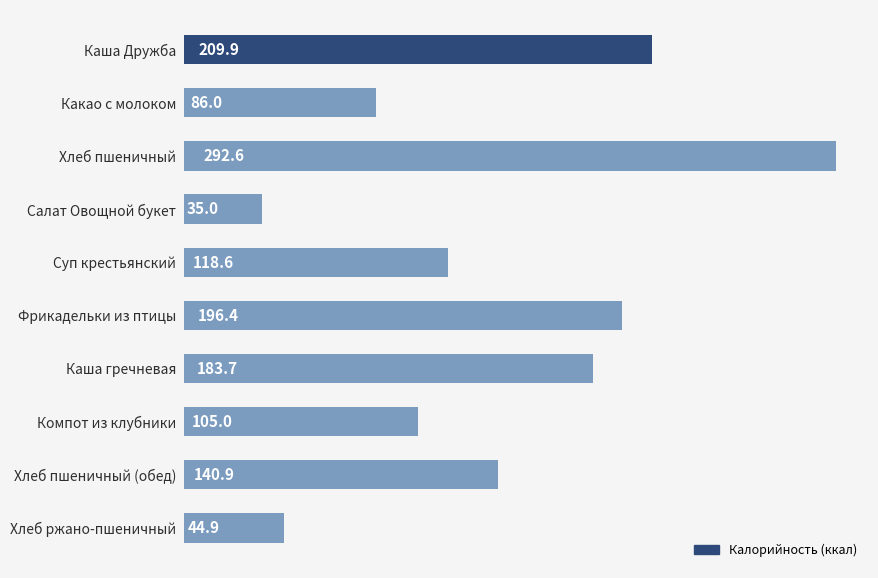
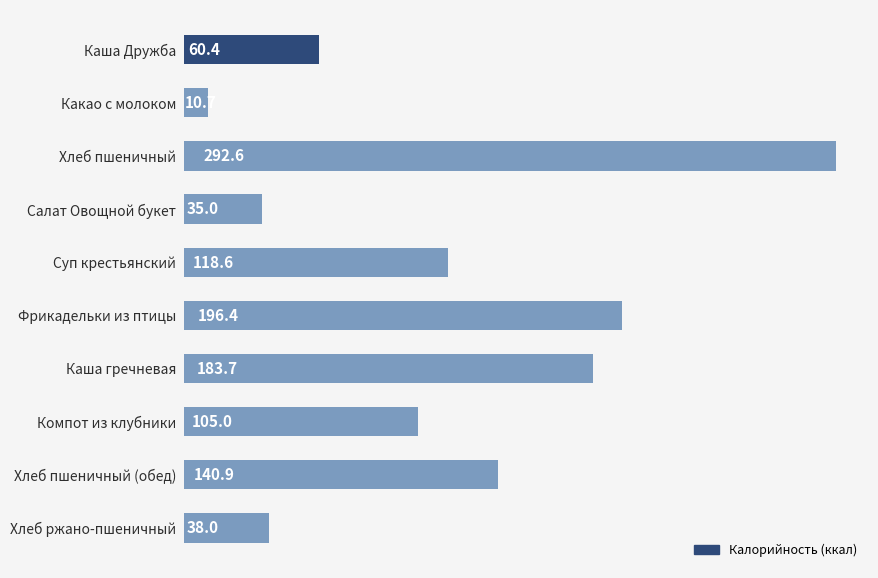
Каша Дружба: 209.9 -> 60.4
Какао с молоком: 86.0 -> 10.7
Хлеб ржано-пшеничный: 44.9 -> 38.0
